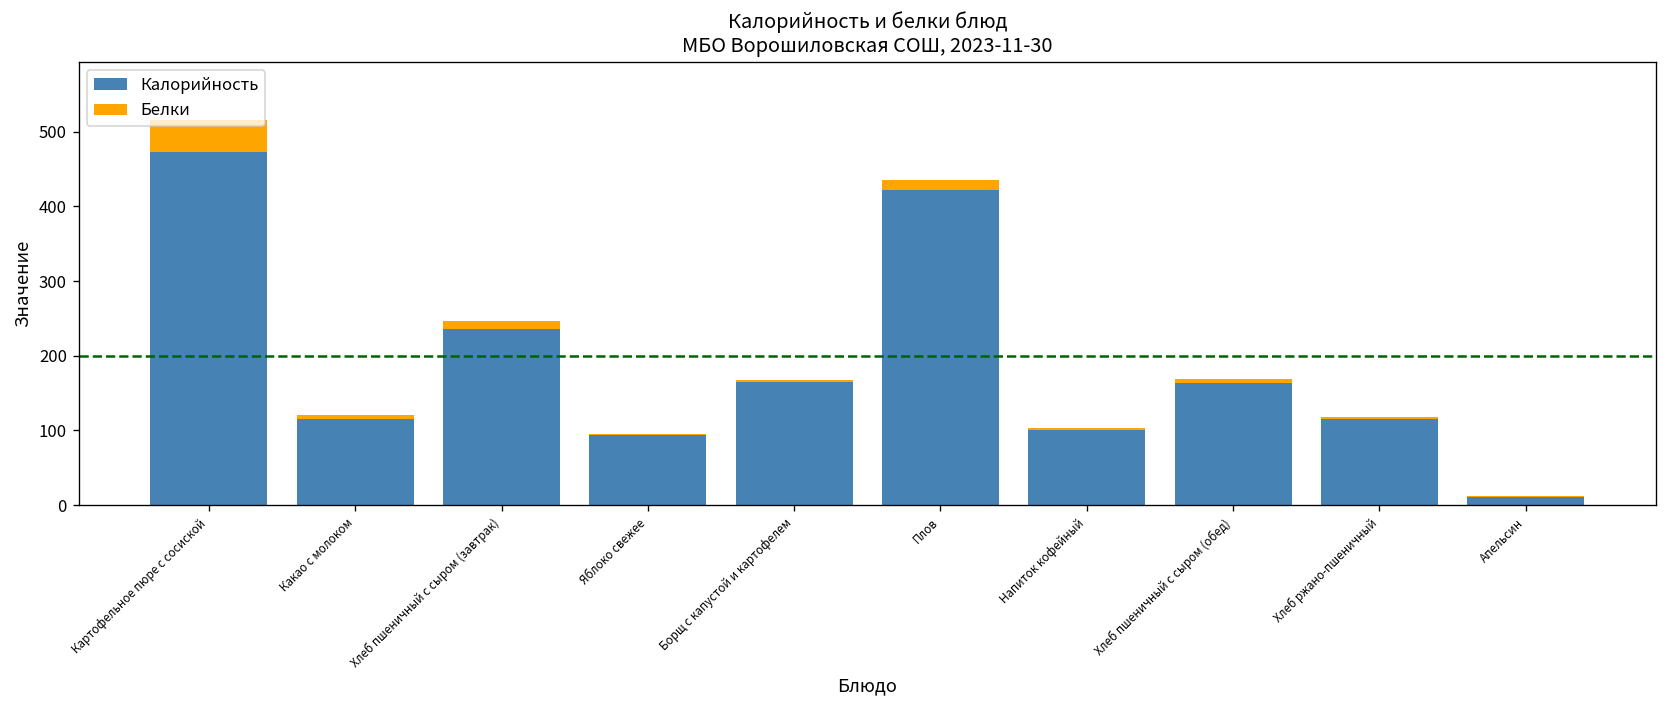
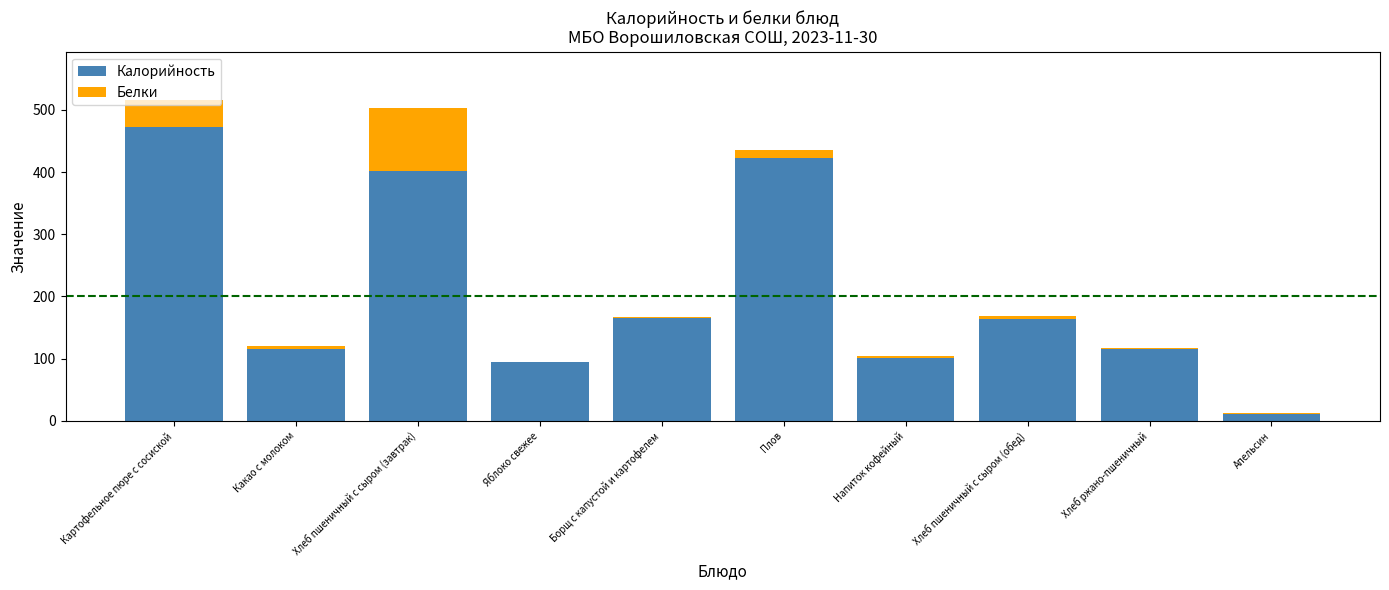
Калорийность, Хлеб пшеничный с сыром (завтрак): 240 -> 400
Белки, Хлеб пшеничный с сыром (завтрак): 10 -> 100
